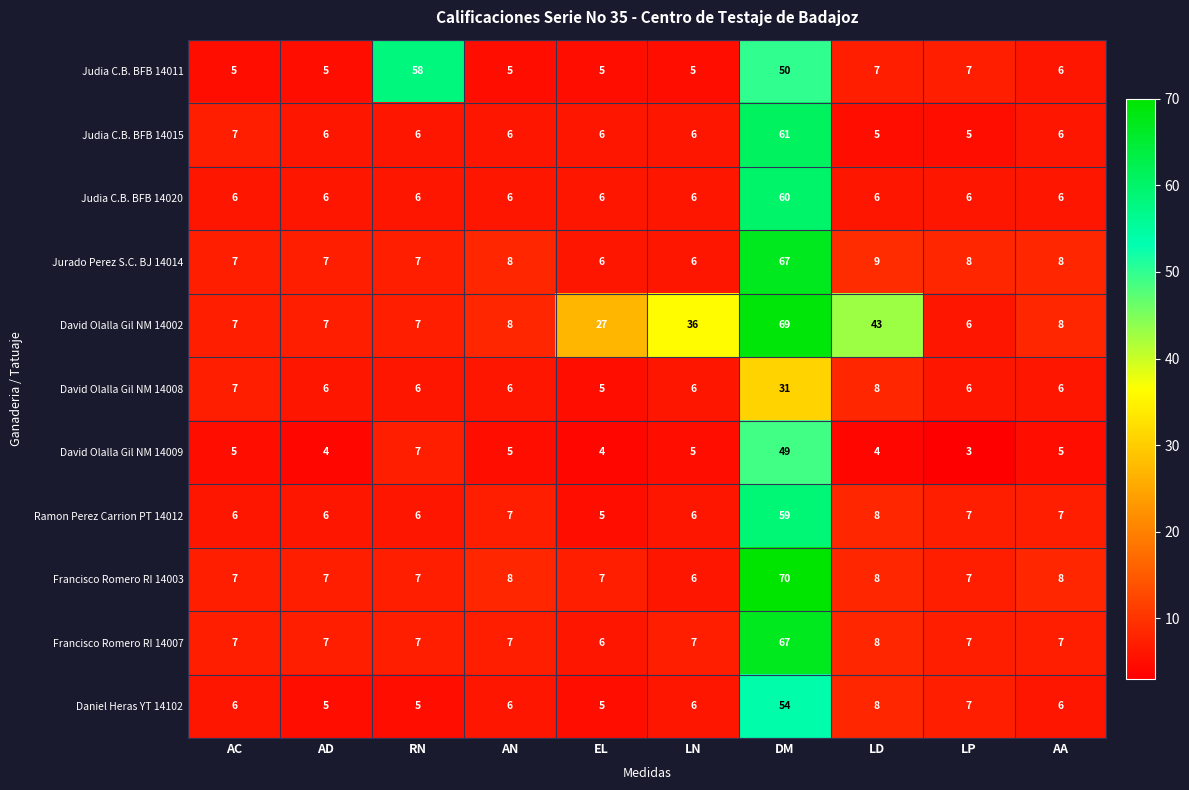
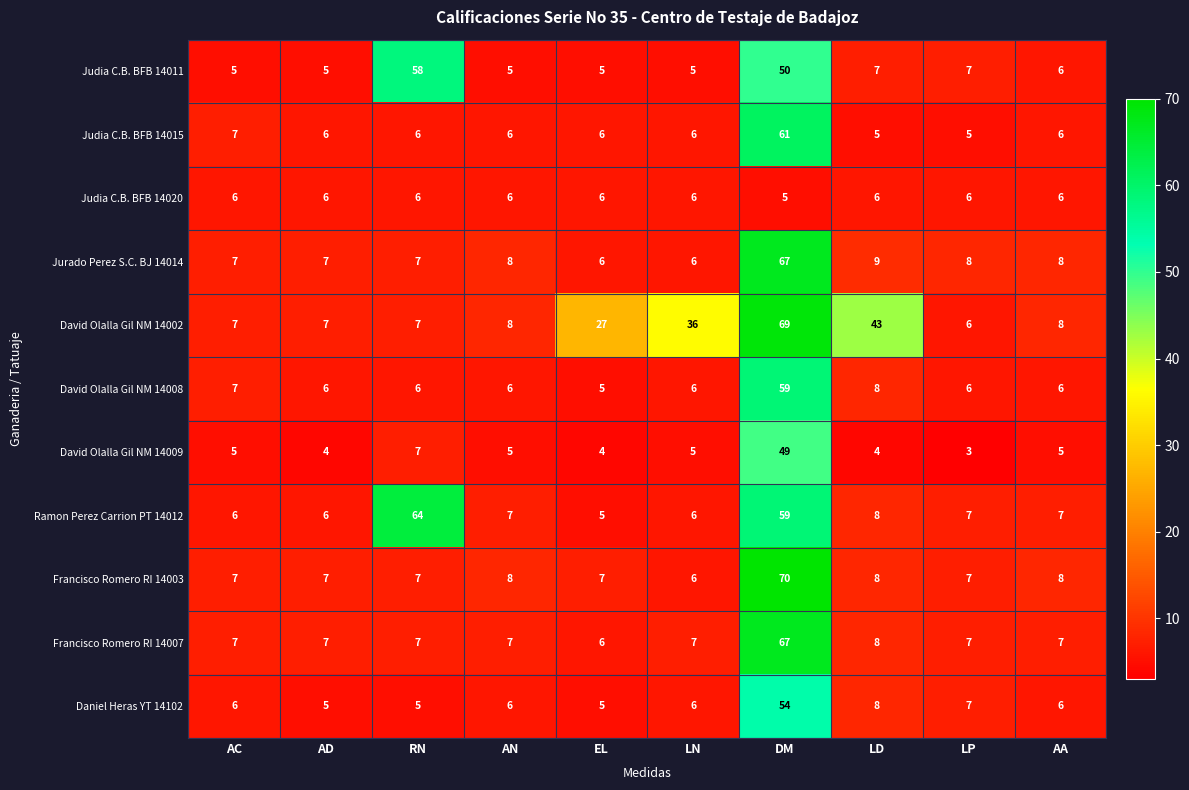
Judia C.B. BFB 14020, DM: 60 -> 5
David Olalla Gil NM 14008, DM: 31 -> 59
Ramon Perez Carrion PT 14012, RN: 6 -> 64
